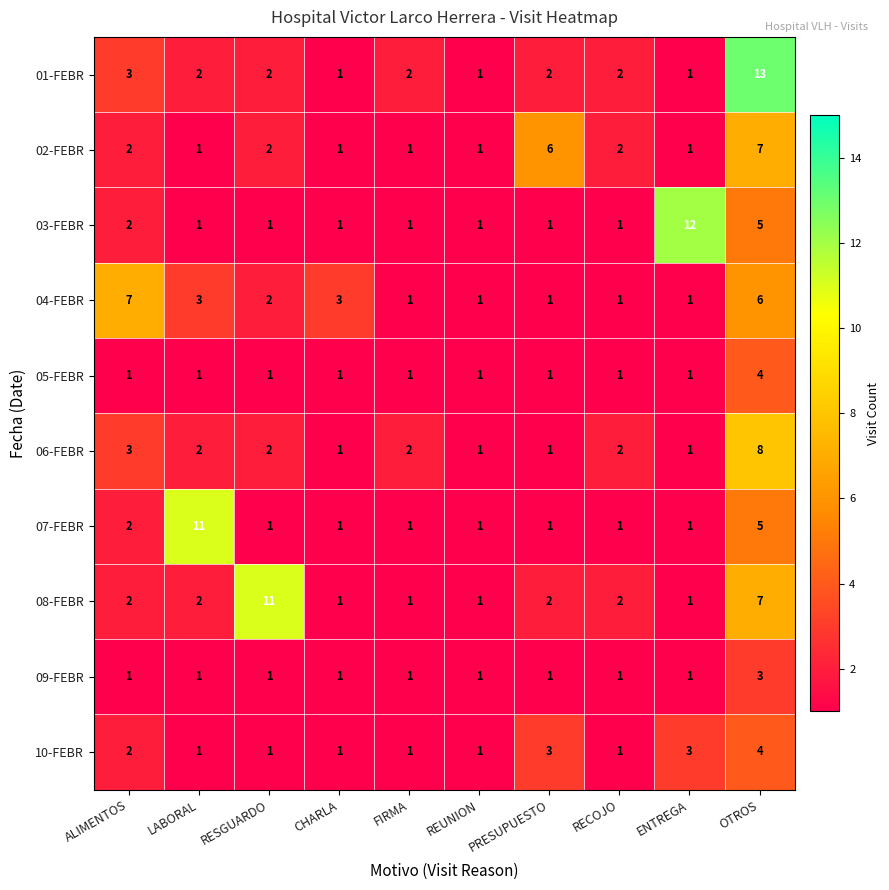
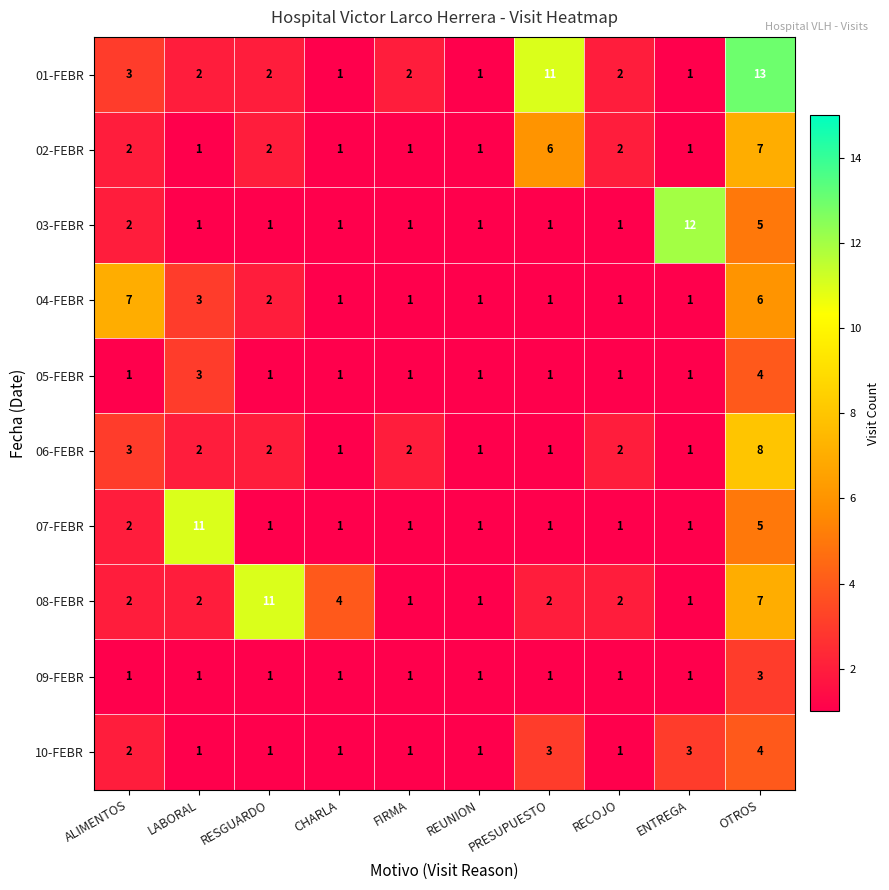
01-FEBR, PRESUPUESTO: 2 -> 11
04-FEBR, CHARLA: 3 -> 1
05-FEBR, LABORAL: 1 -> 3
08-FEBR, CHARLA: 1 -> 4
